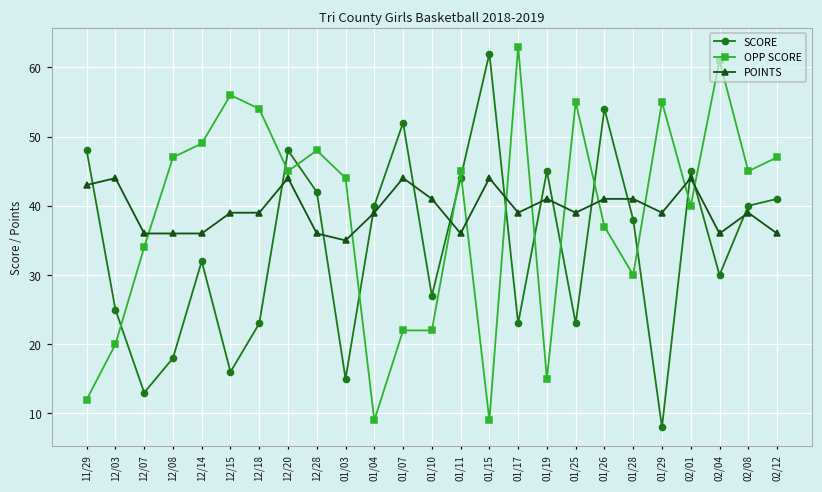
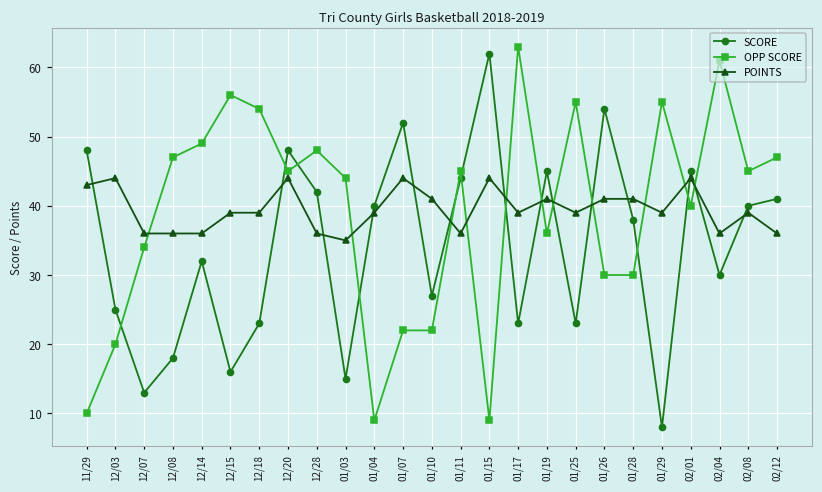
OPP SCORE, 11/29: 12 -> 10
OPP SCORE, 01/19: 15 -> 36
OPP SCORE, 01/26: 37 -> 30
